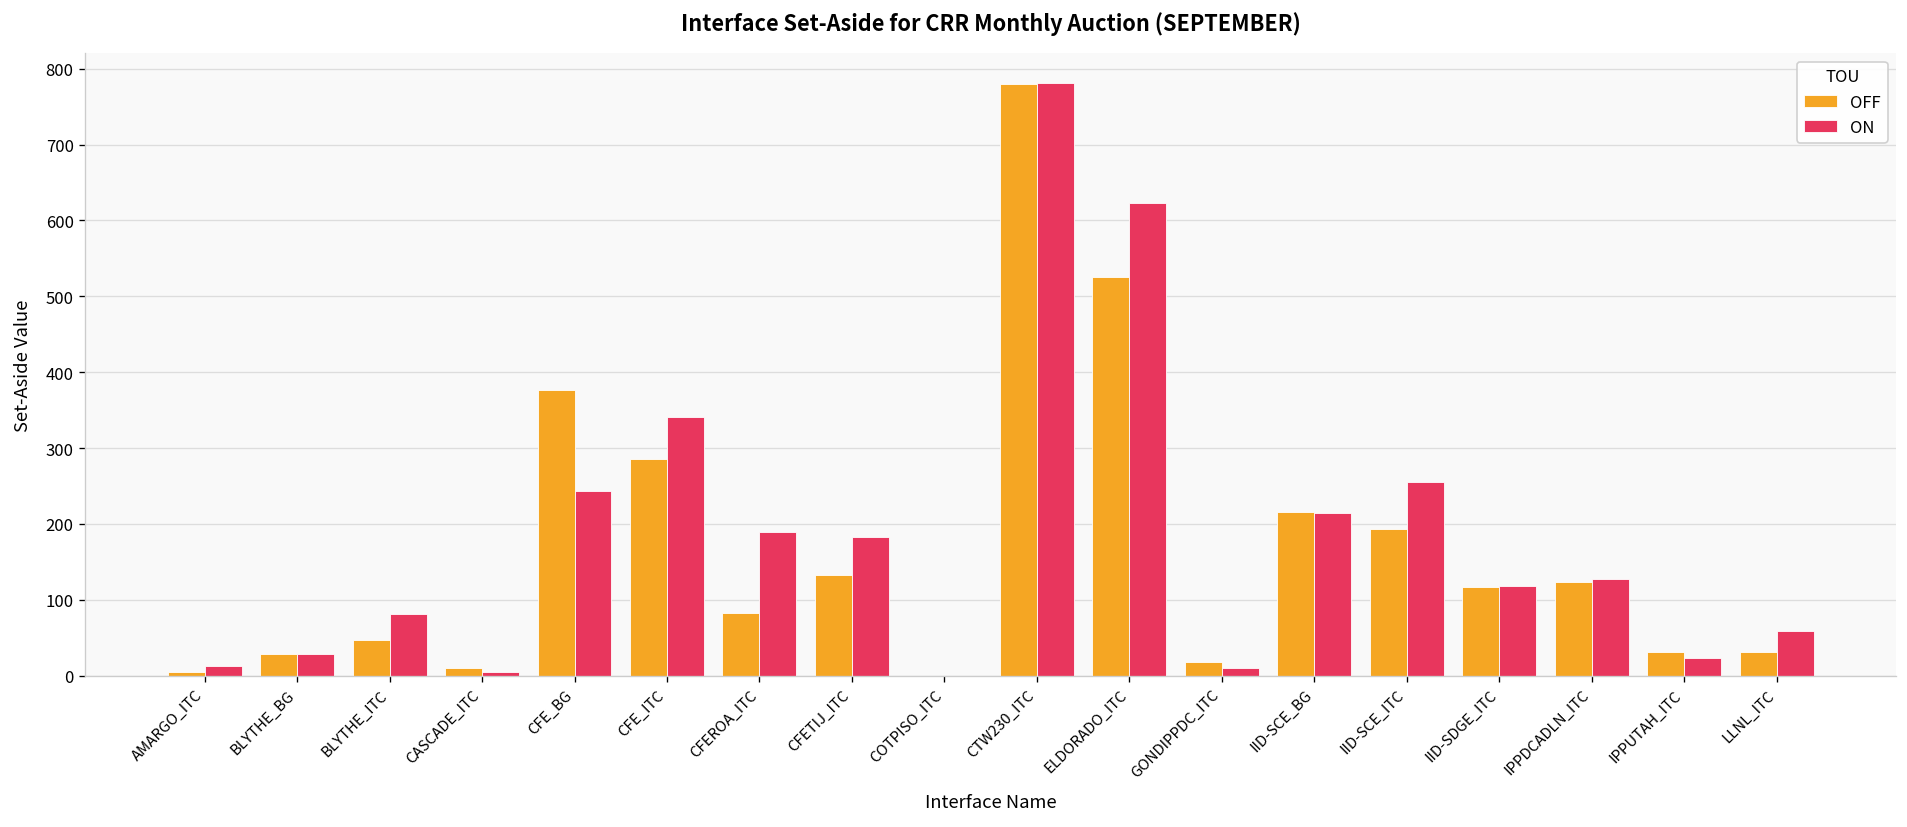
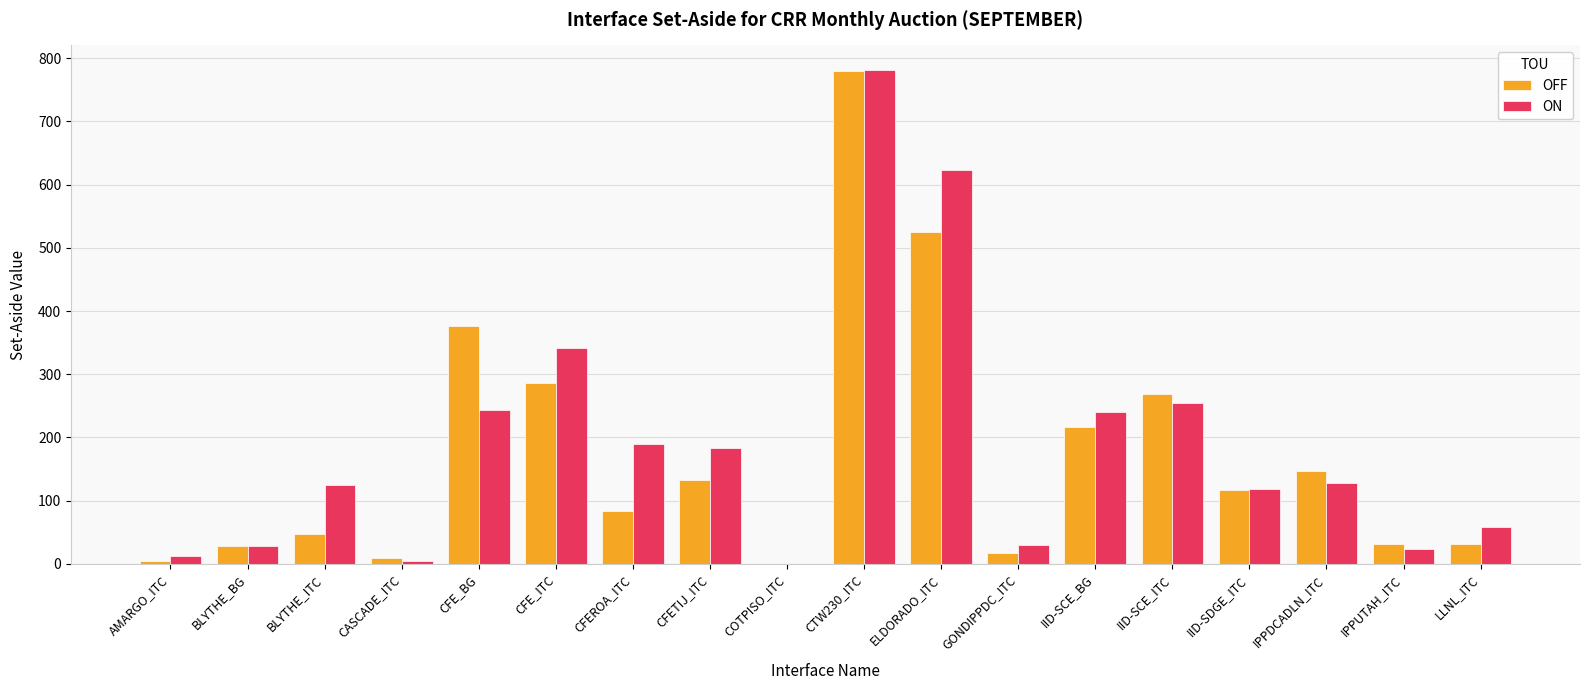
ON, BLYTHE_ITC: 80 -> 120
ON, GONDIPPDC_ITC: 10 -> 30
ON, IID-SCE_BG: 220 -> 240
OFF, IID-SCE_ITC: 190 -> 270
OFF, IPPDCADLN_ITC: 120 -> 150
